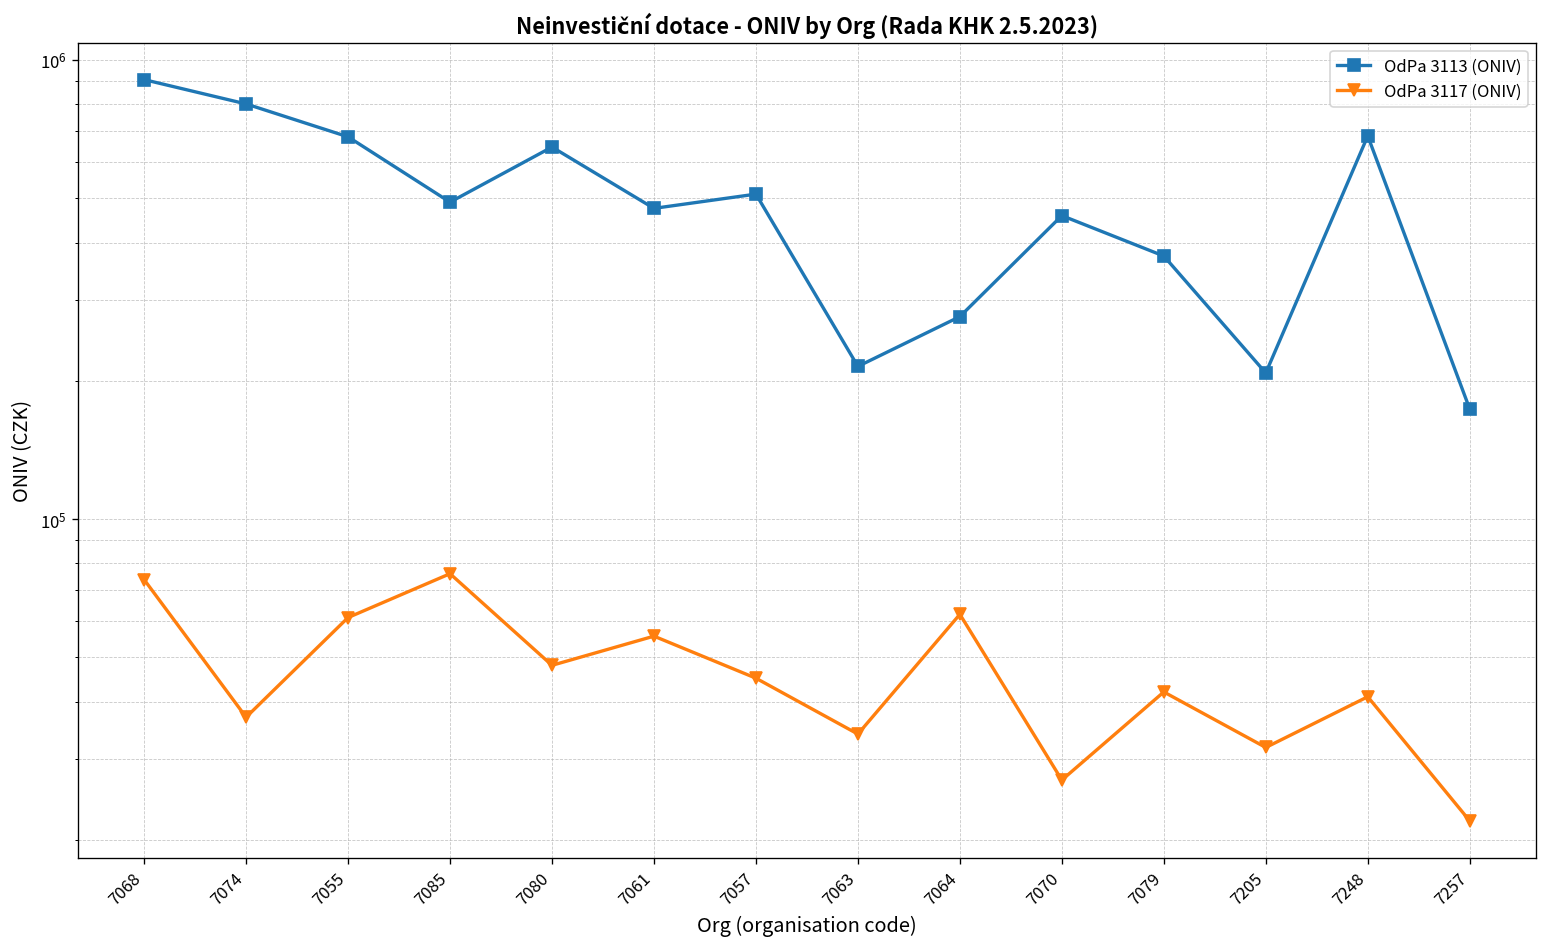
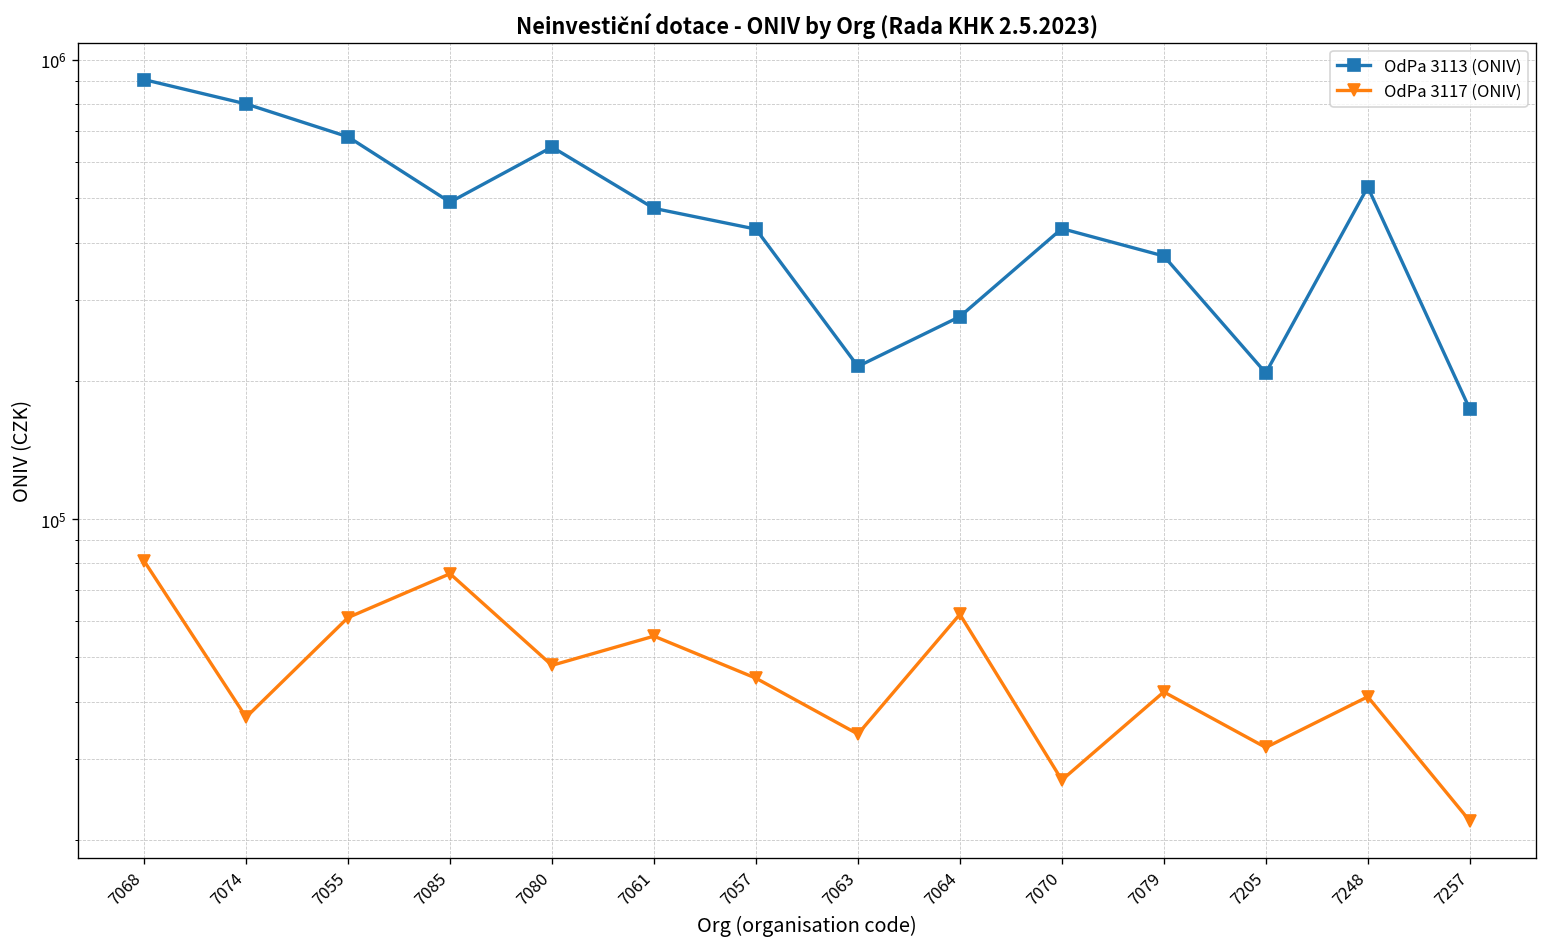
OdPa 3117 (ONIV), 7068: 74000 -> 81000
OdPa 3113 (ONIV), 7057: 510000 -> 430000
OdPa 3113 (ONIV), 7070: 460000 -> 430000
OdPa 3113 (ONIV), 7248: 680000 -> 530000
